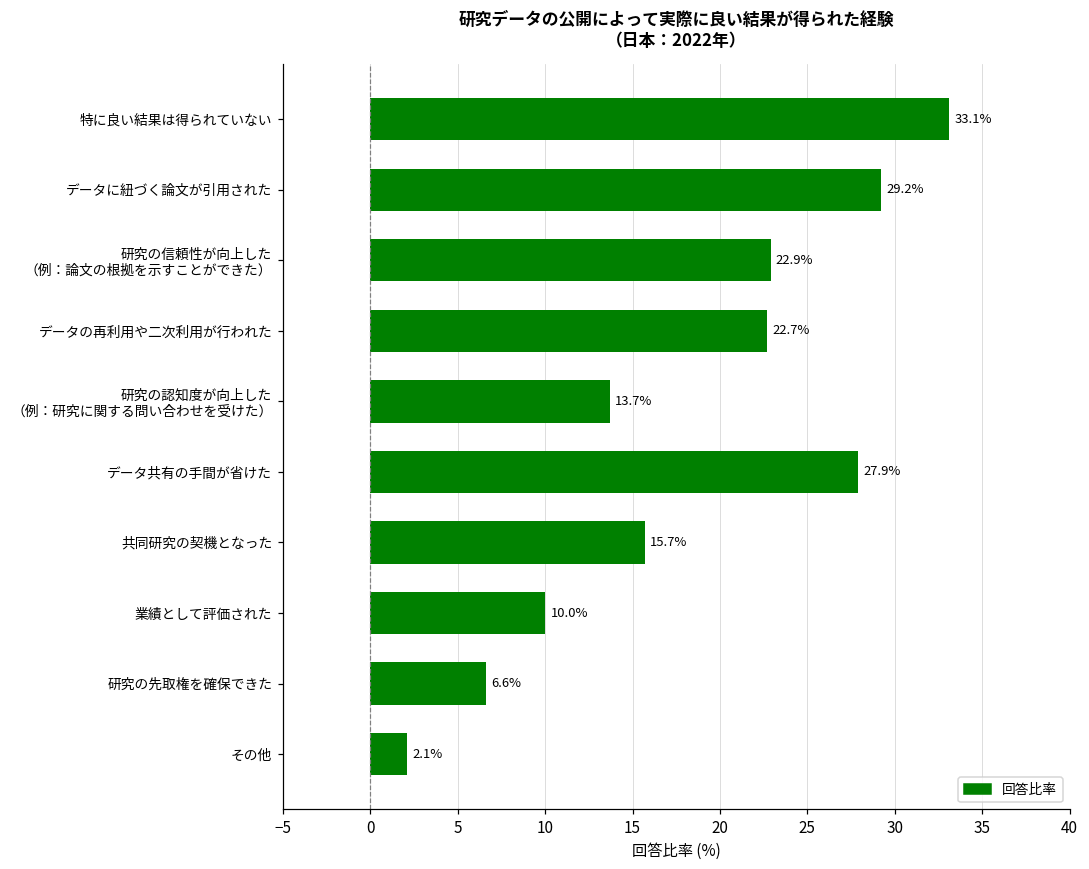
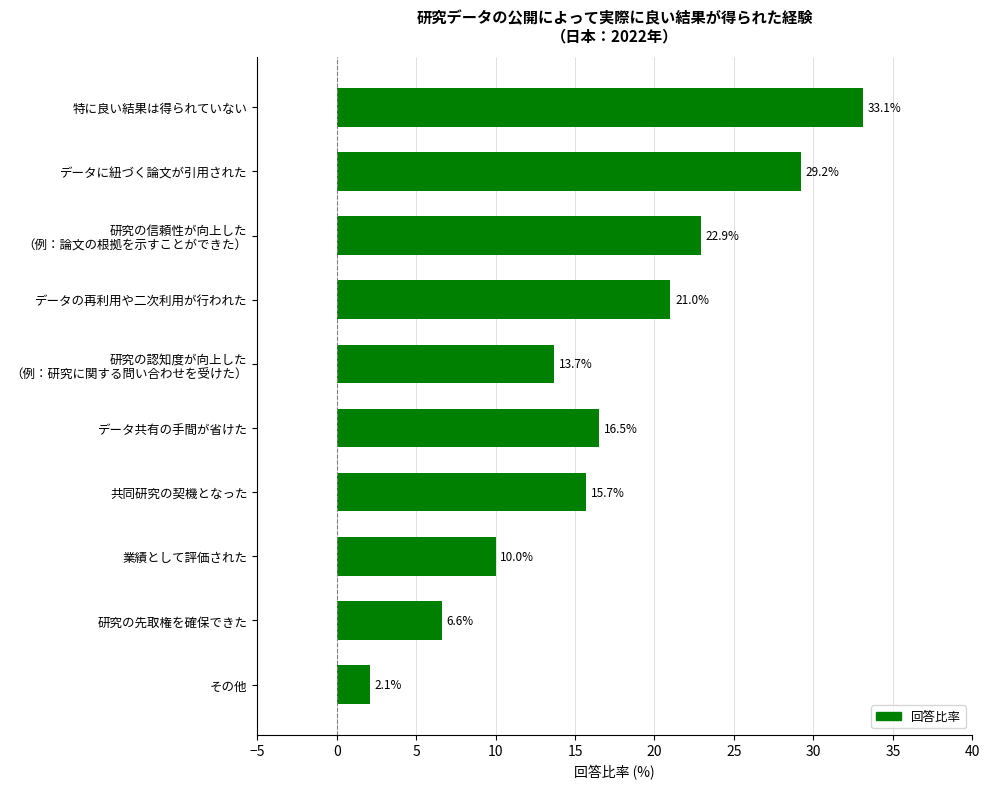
データの再利用や二次利用が行われた: 22.7% -> 21.0%
データ共有の手間が省けた: 27.9% -> 16.5%
